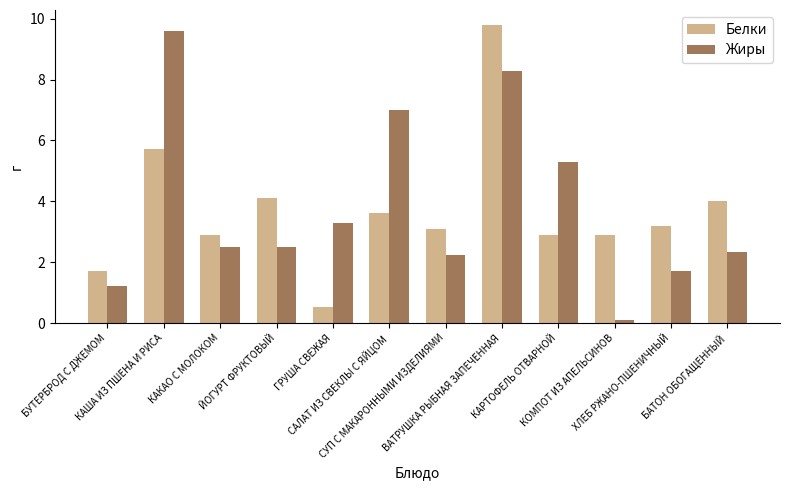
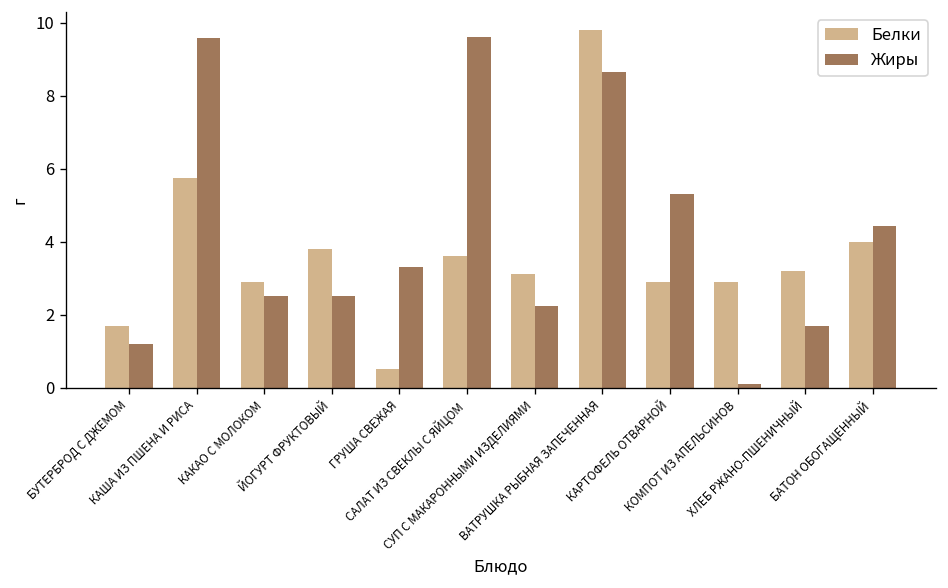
Белки, ЙОГУРТ ФРУКТОВЫЙ: 4.1 -> 3.8
Жиры, САЛАТ ИЗ СВЕКЛЫ С ЯЙЦОМ: 7.0 -> 9.6
Жиры, ВАТРУШКА РЫБНАЯ ЗАПЕЧЕННАЯ: 8.3 -> 8.7
Жиры, БАТОН ОБОГАЩЕННЫЙ: 2.3 -> 4.4
